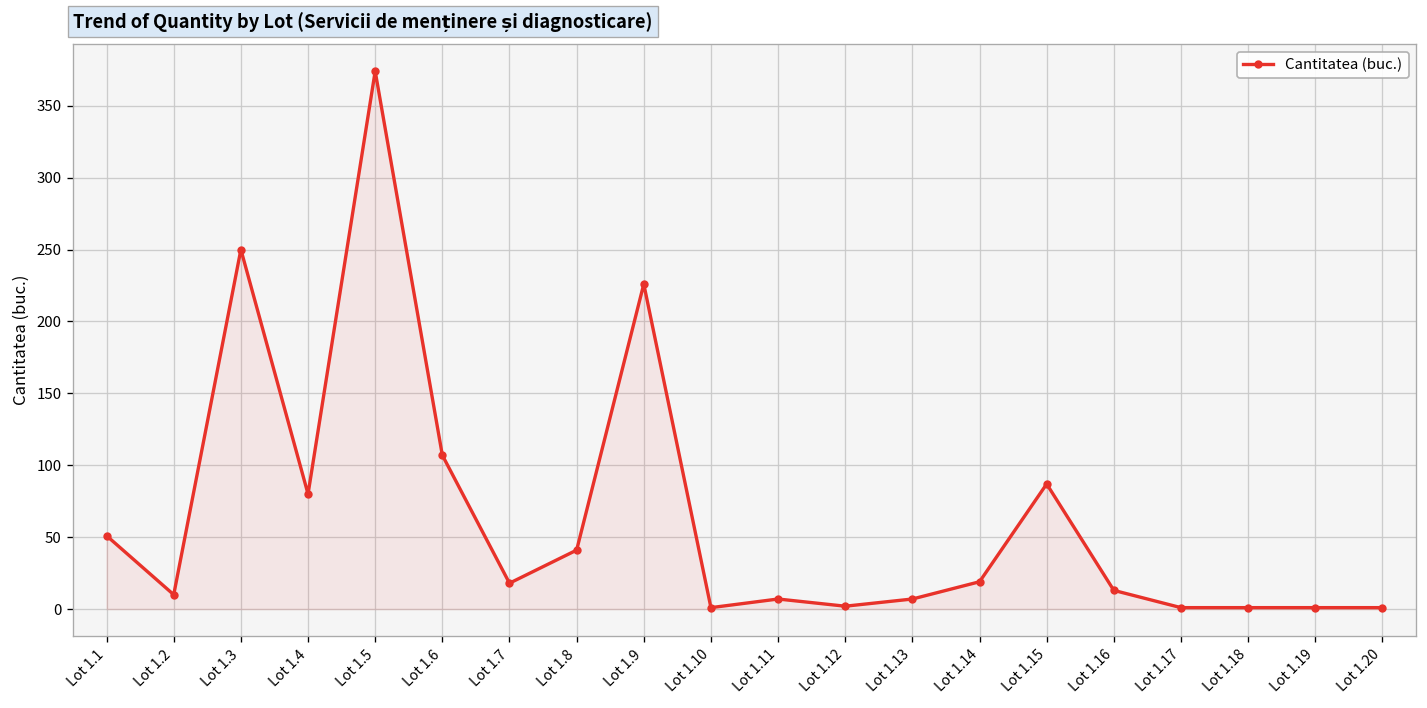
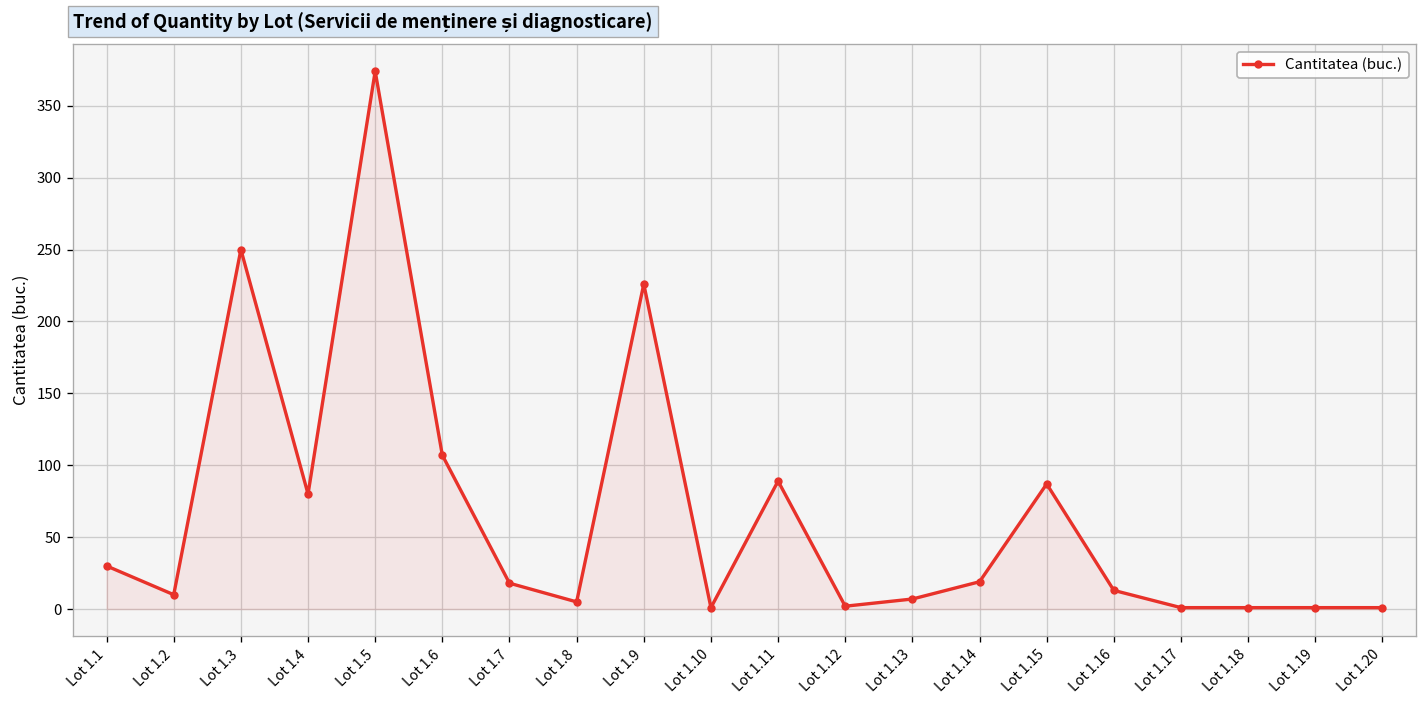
Lot 1.1: 51 -> 30
Lot 1.8: 41 -> 5
Lot 1.11: 7 -> 89
